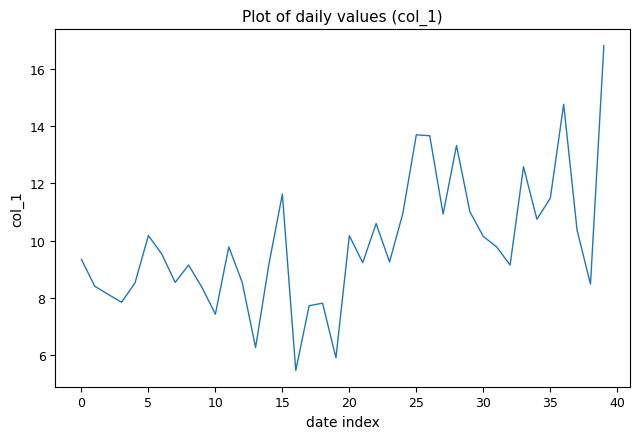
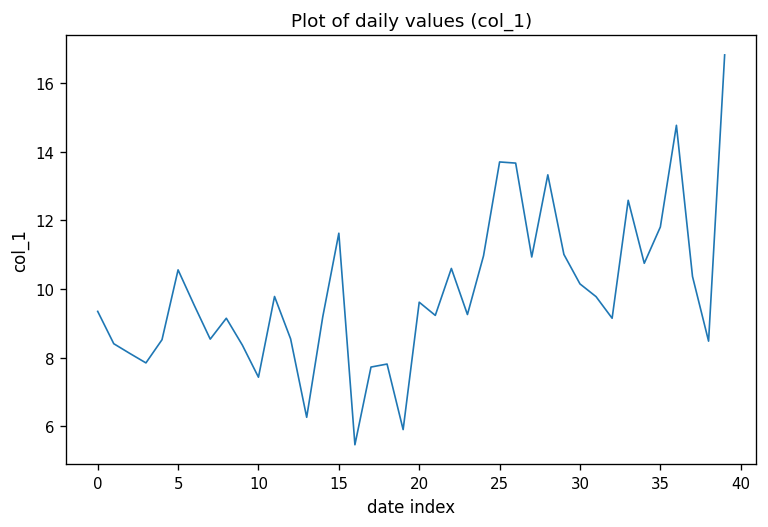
5: 10.2 -> 10.6
20: 10.2 -> 9.6
35: 11.5 -> 11.8
